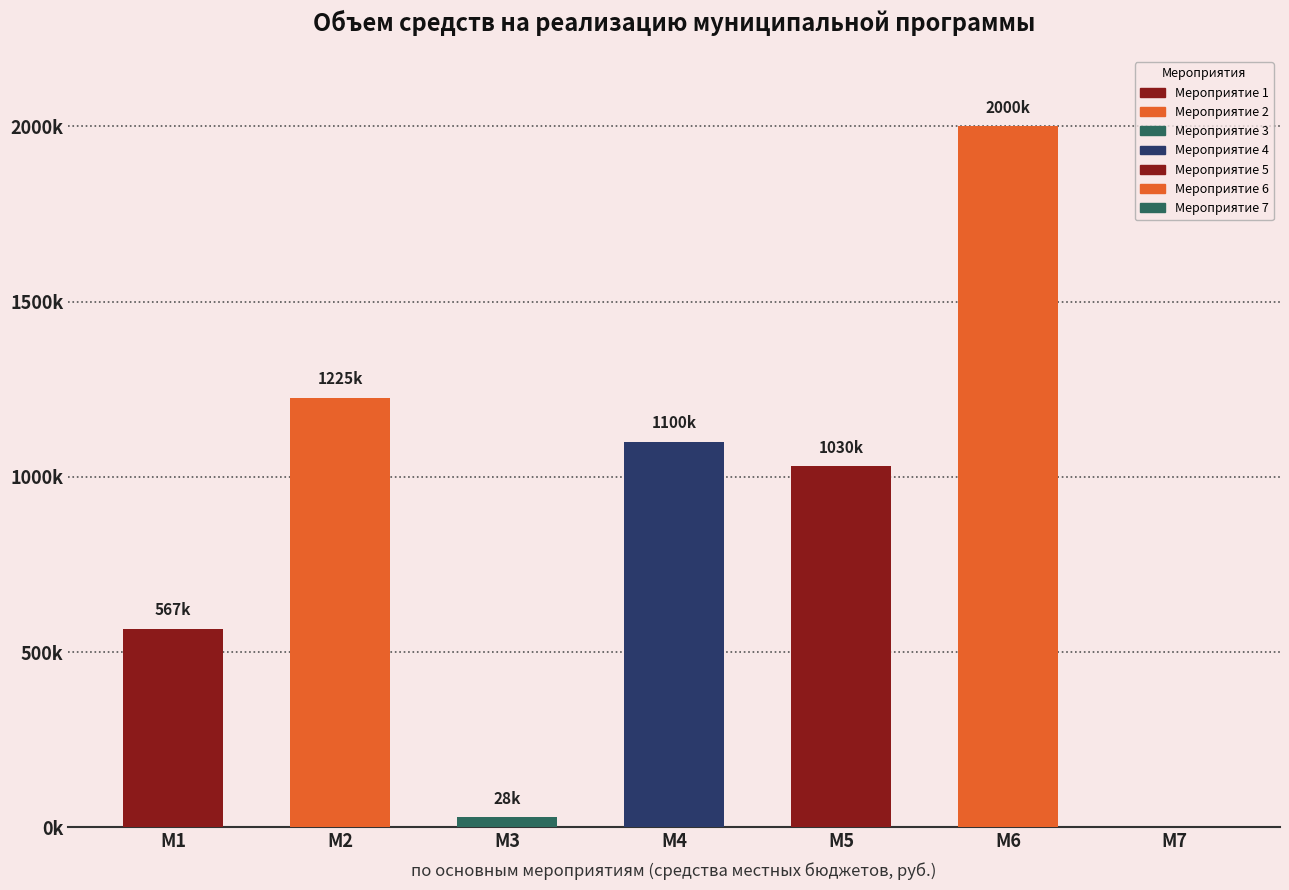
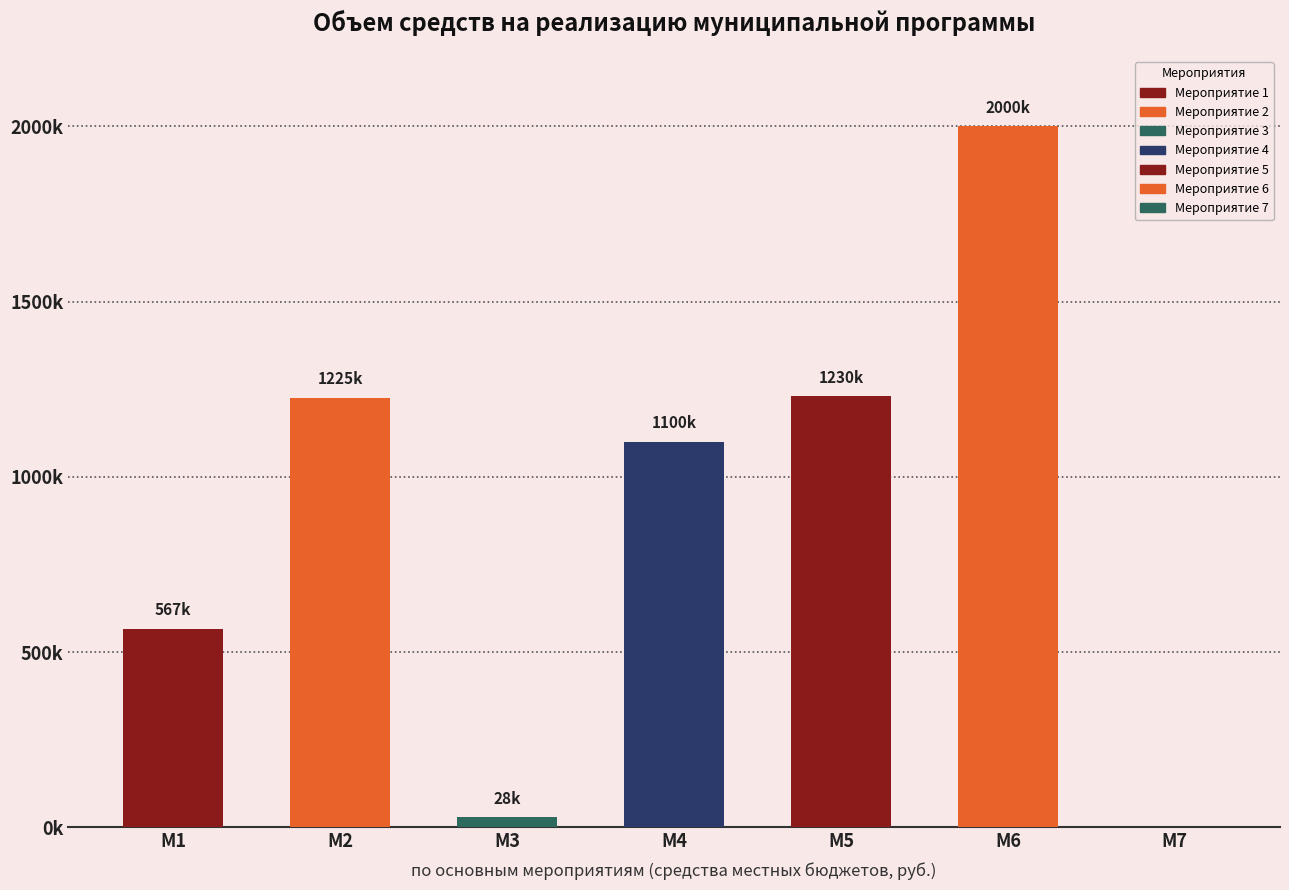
М5: 1030k -> 1230k
